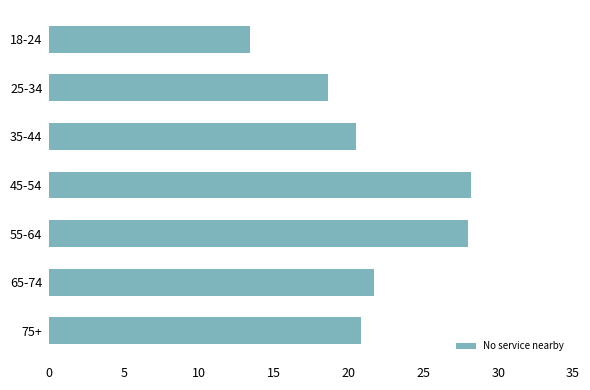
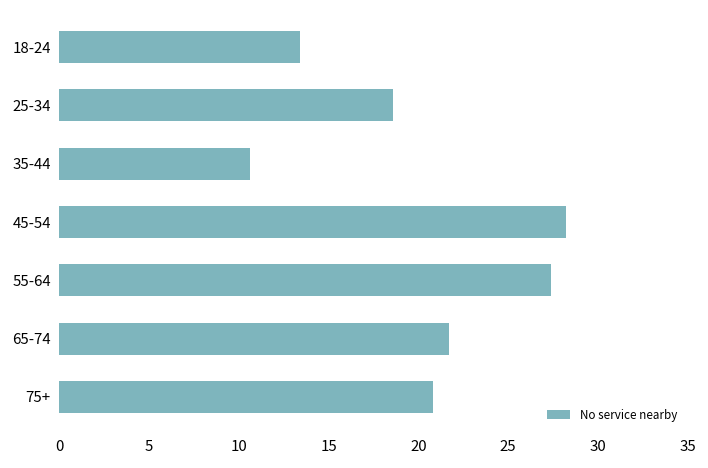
35-44: 20.5 -> 10.6
55-64: 28.0 -> 27.4
